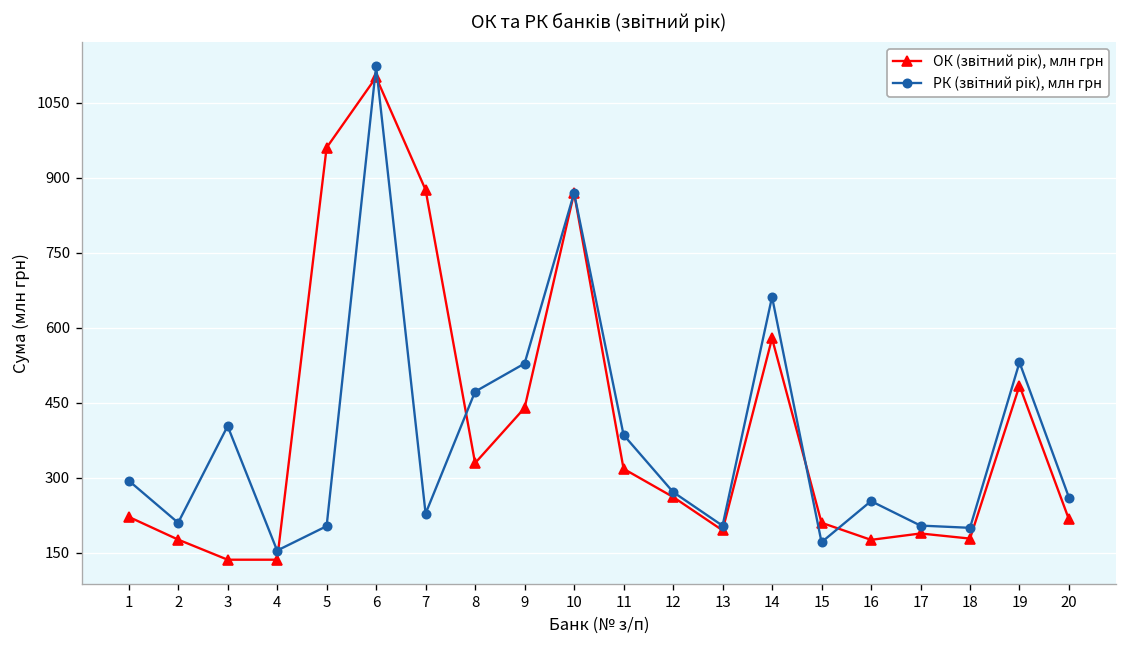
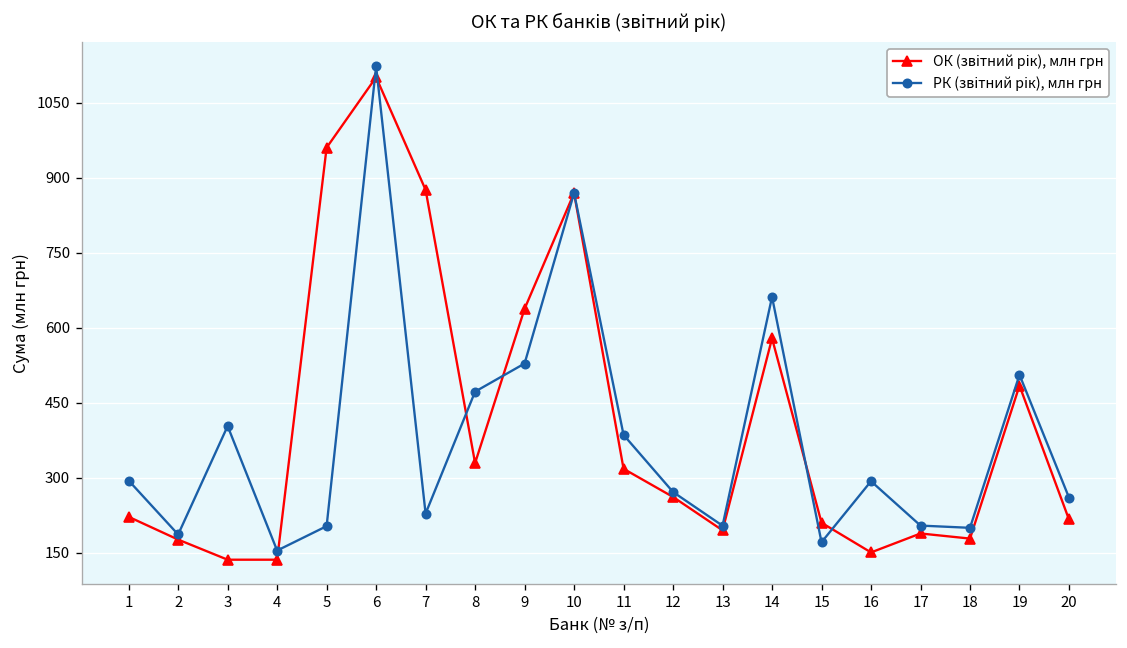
РК (звітний рік), млн грн, 2: 210 -> 190
ОК (звітний рік), млн грн, 9: 440 -> 640
ОК (звітний рік), млн грн, 16: 180 -> 150
РК (звітний рік), млн грн, 16: 250 -> 290
РК (звітний рік), млн грн, 19: 530 -> 510
